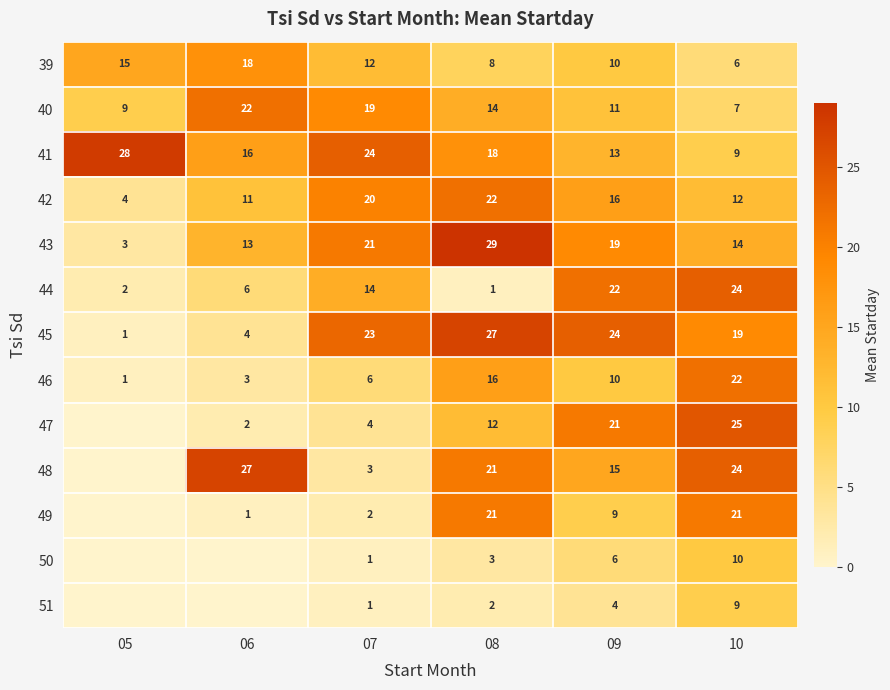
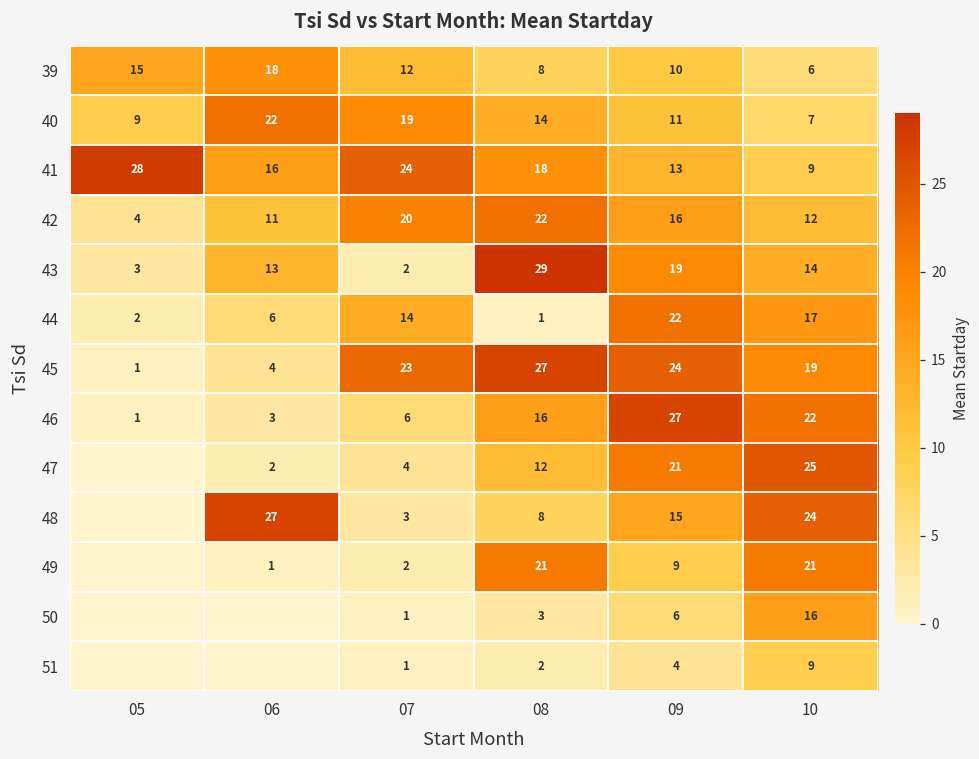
43, 07: 21 -> 2
44, 10: 24 -> 17
46, 09: 10 -> 27
48, 08: 21 -> 8
50, 10: 10 -> 16
